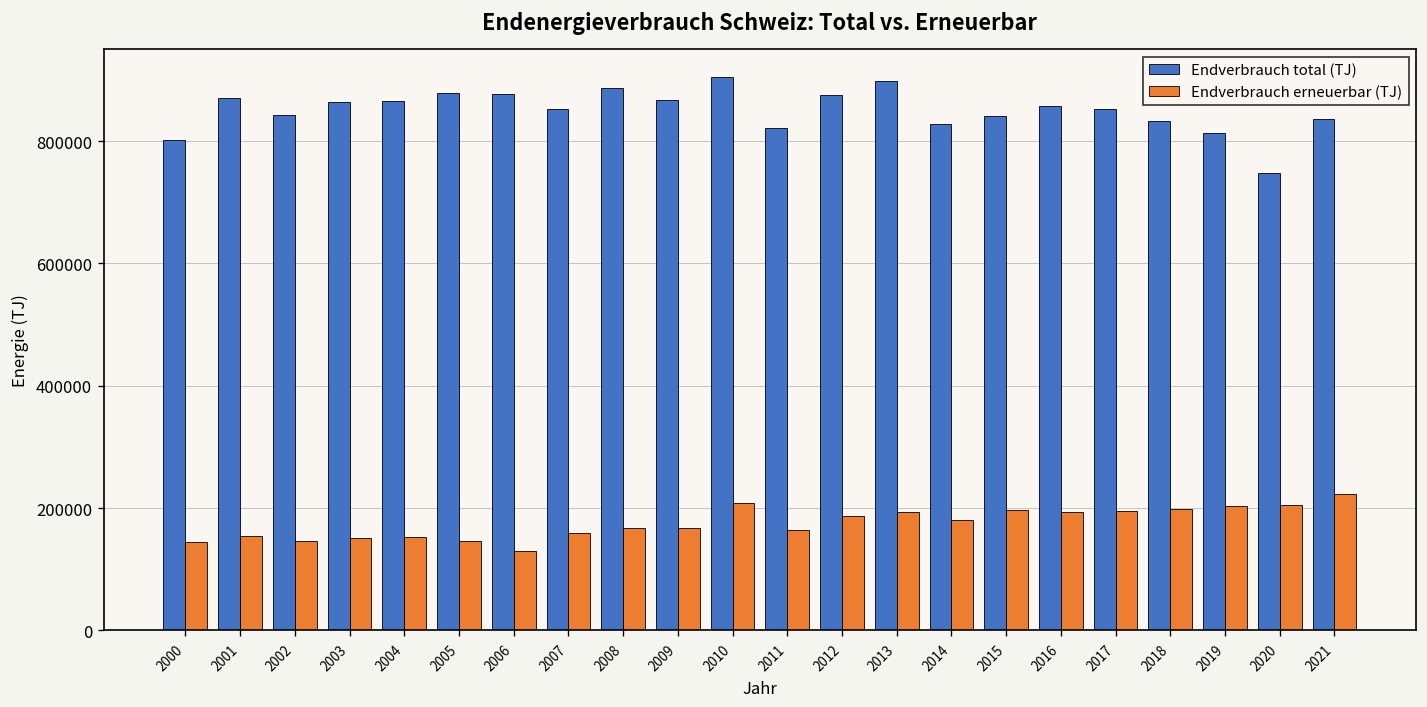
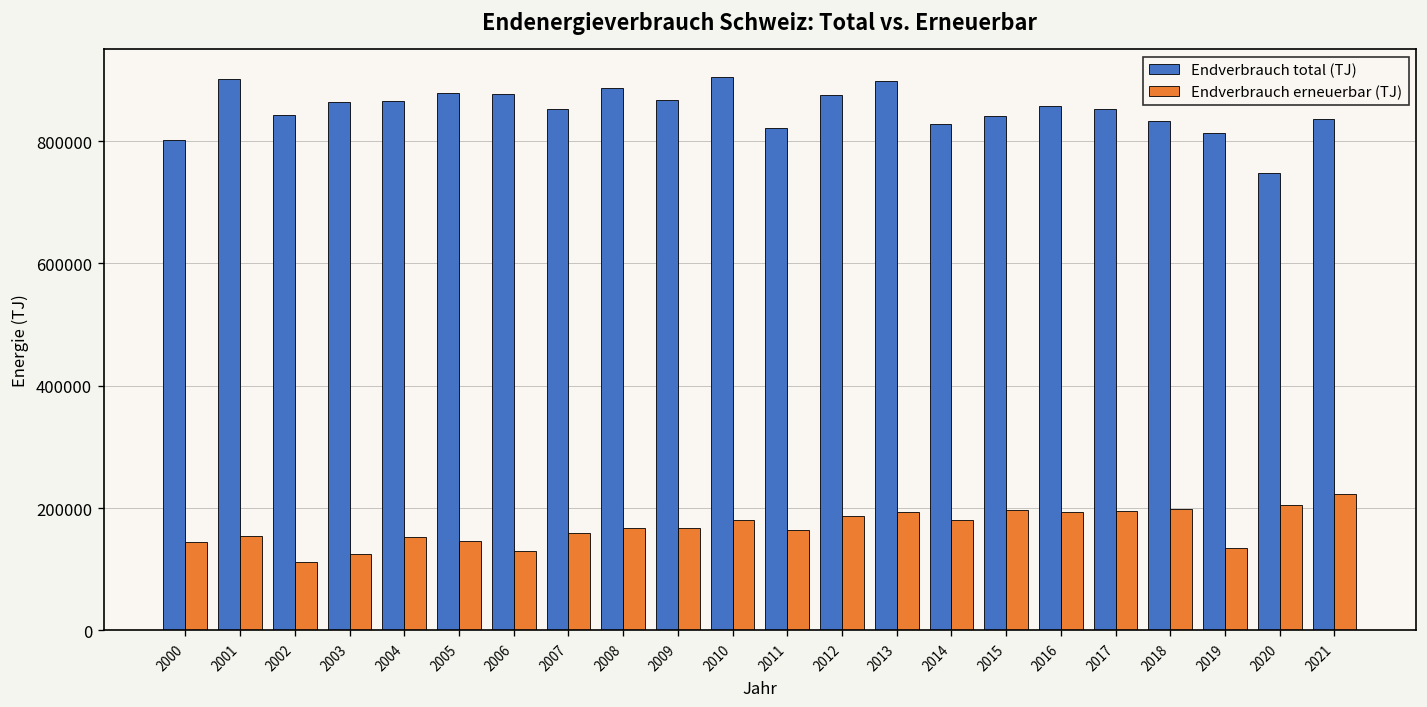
Endverbrauch total (TJ), 2001: 870000 -> 900000
Endverbrauch erneuerbar (TJ), 2002: 150000 -> 110000
Endverbrauch erneuerbar (TJ), 2003: 150000 -> 120000
Endverbrauch erneuerbar (TJ), 2010: 210000 -> 180000
Endverbrauch erneuerbar (TJ), 2019: 200000 -> 130000
